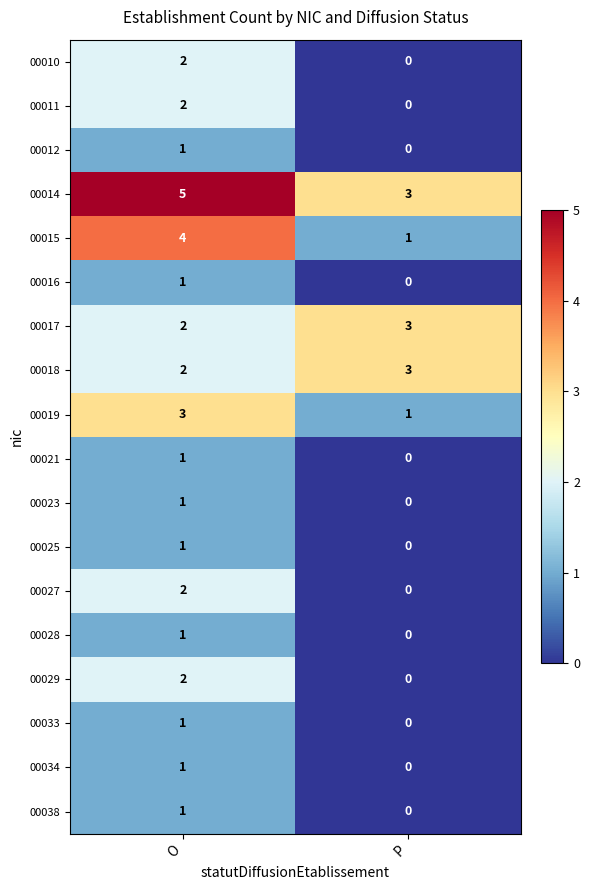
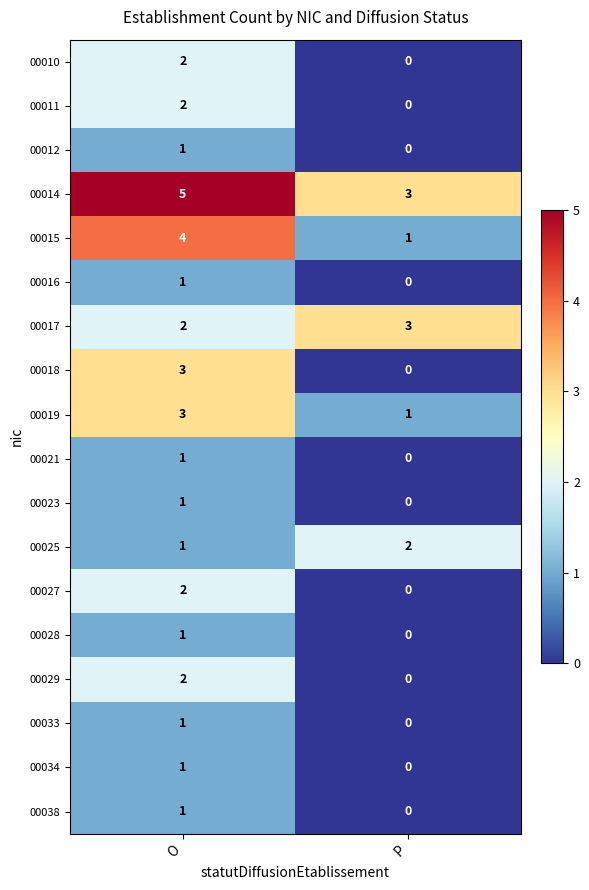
00018, O: 2 -> 3
00018, P: 3 -> 0
00025, P: 0 -> 2
